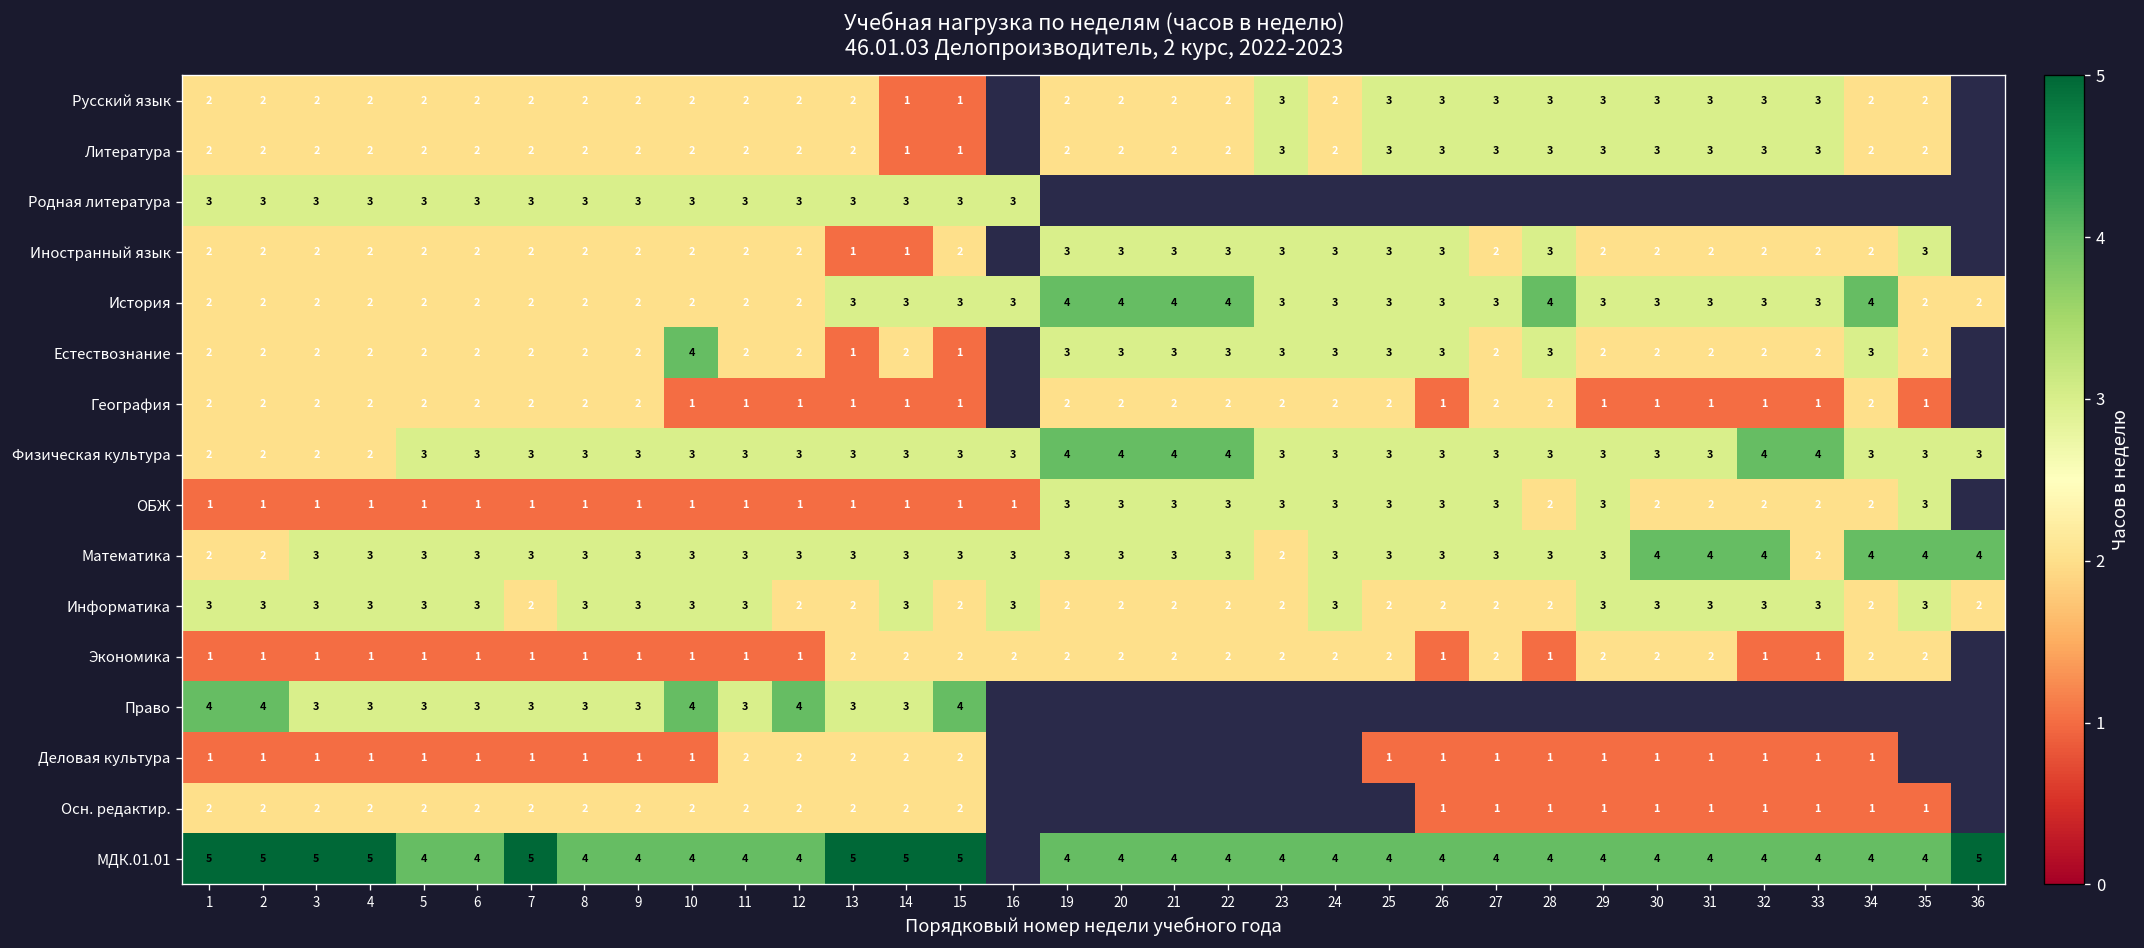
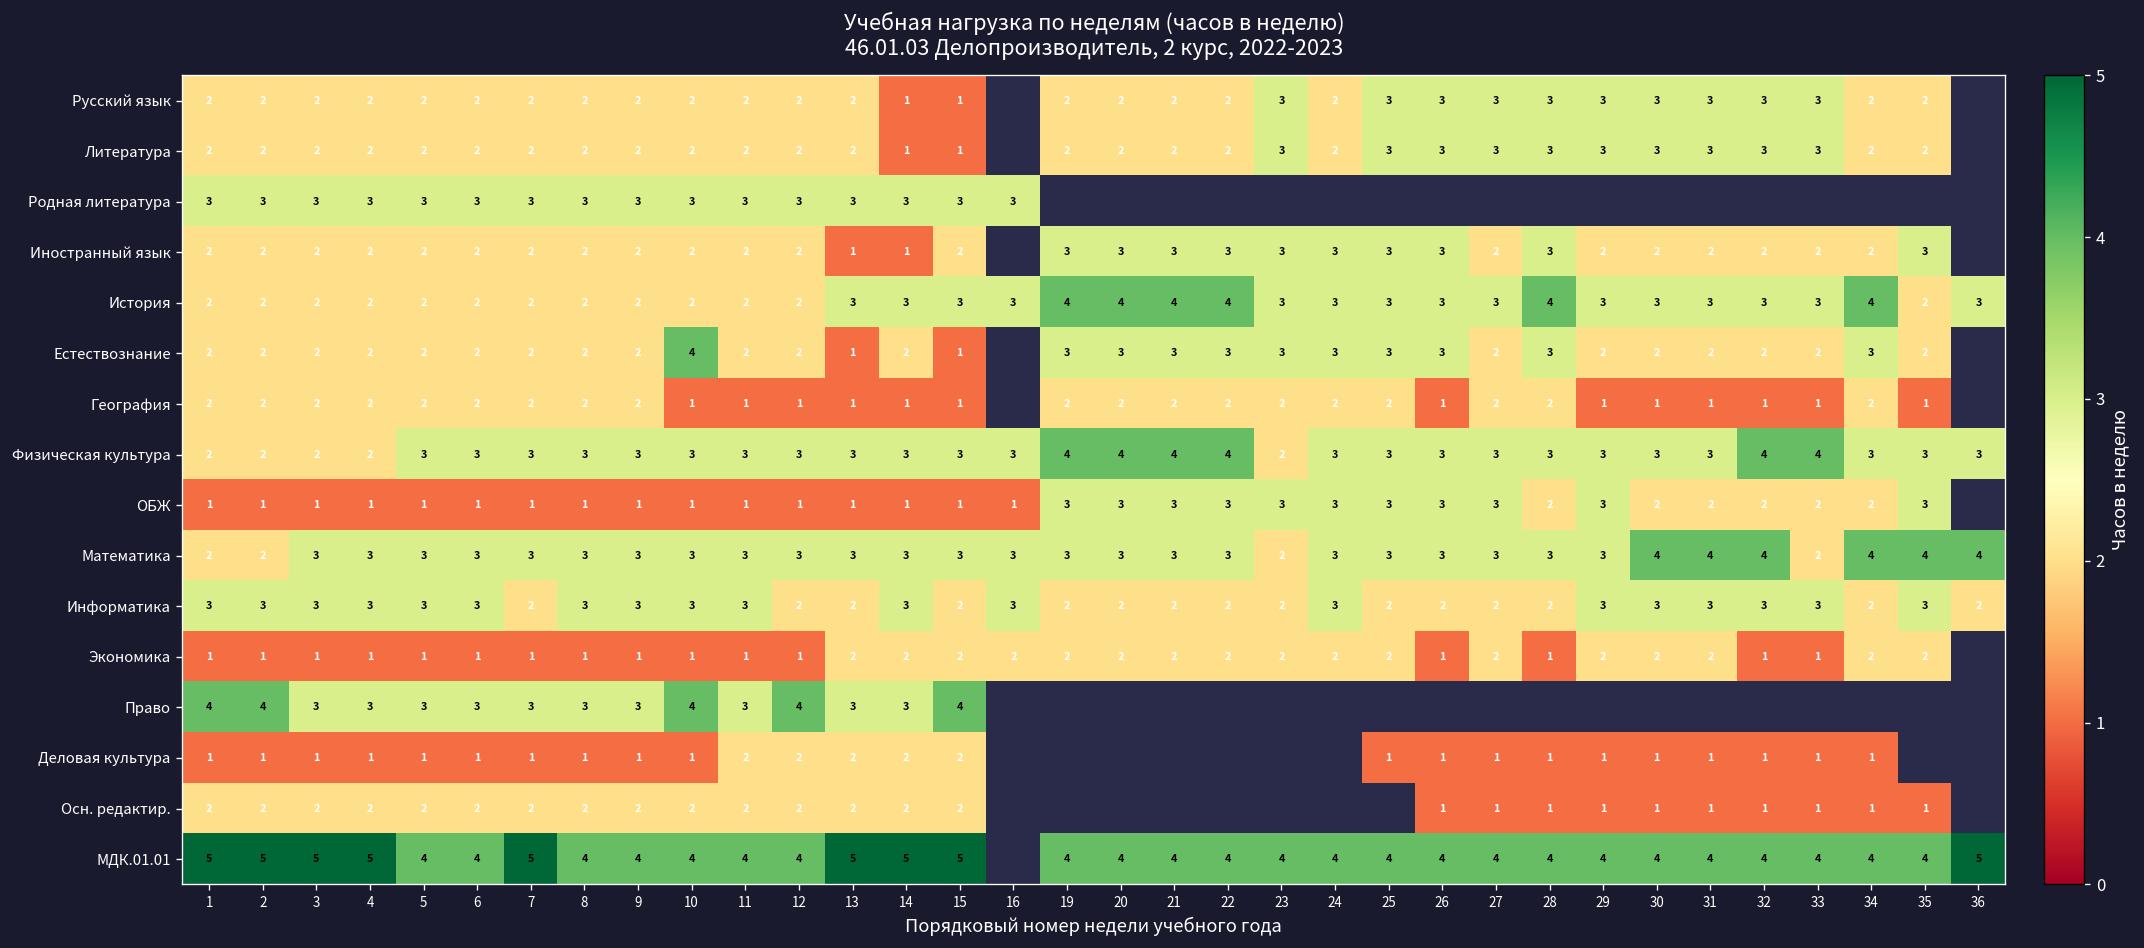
История, 36: 2 -> 3
Физическая культура, 23: 3 -> 2
